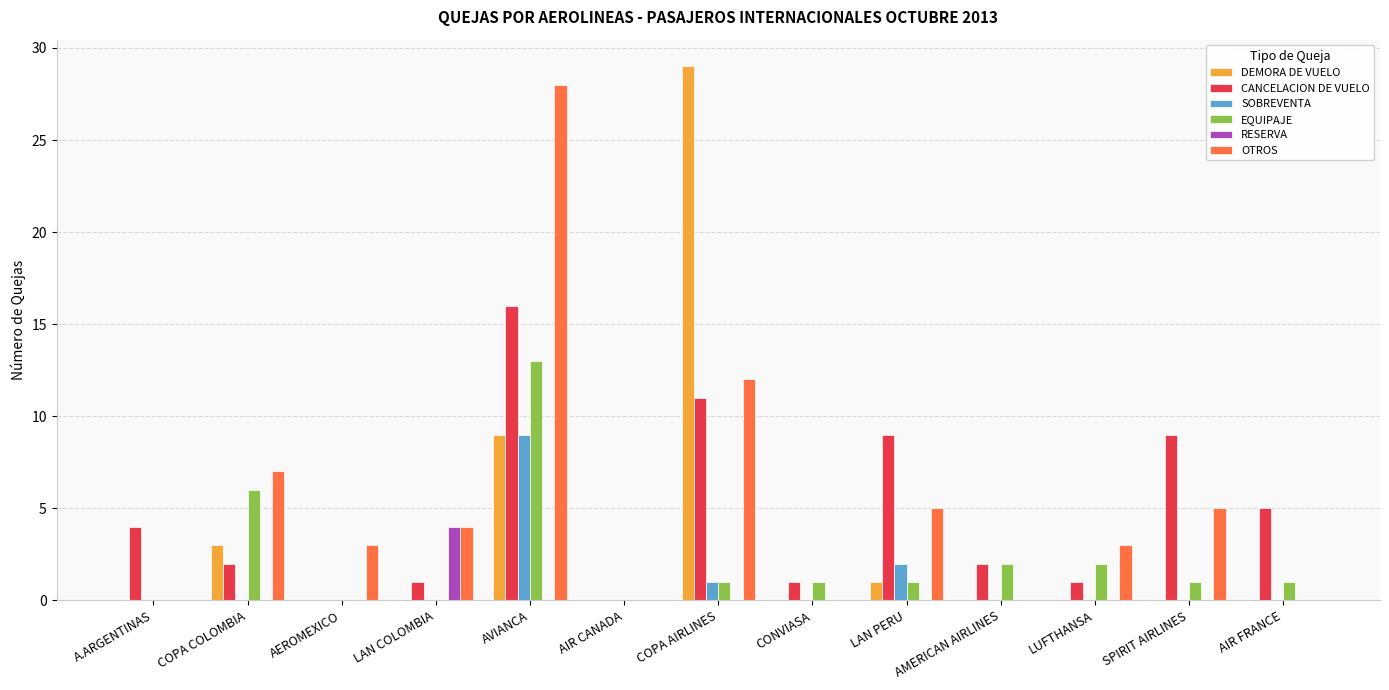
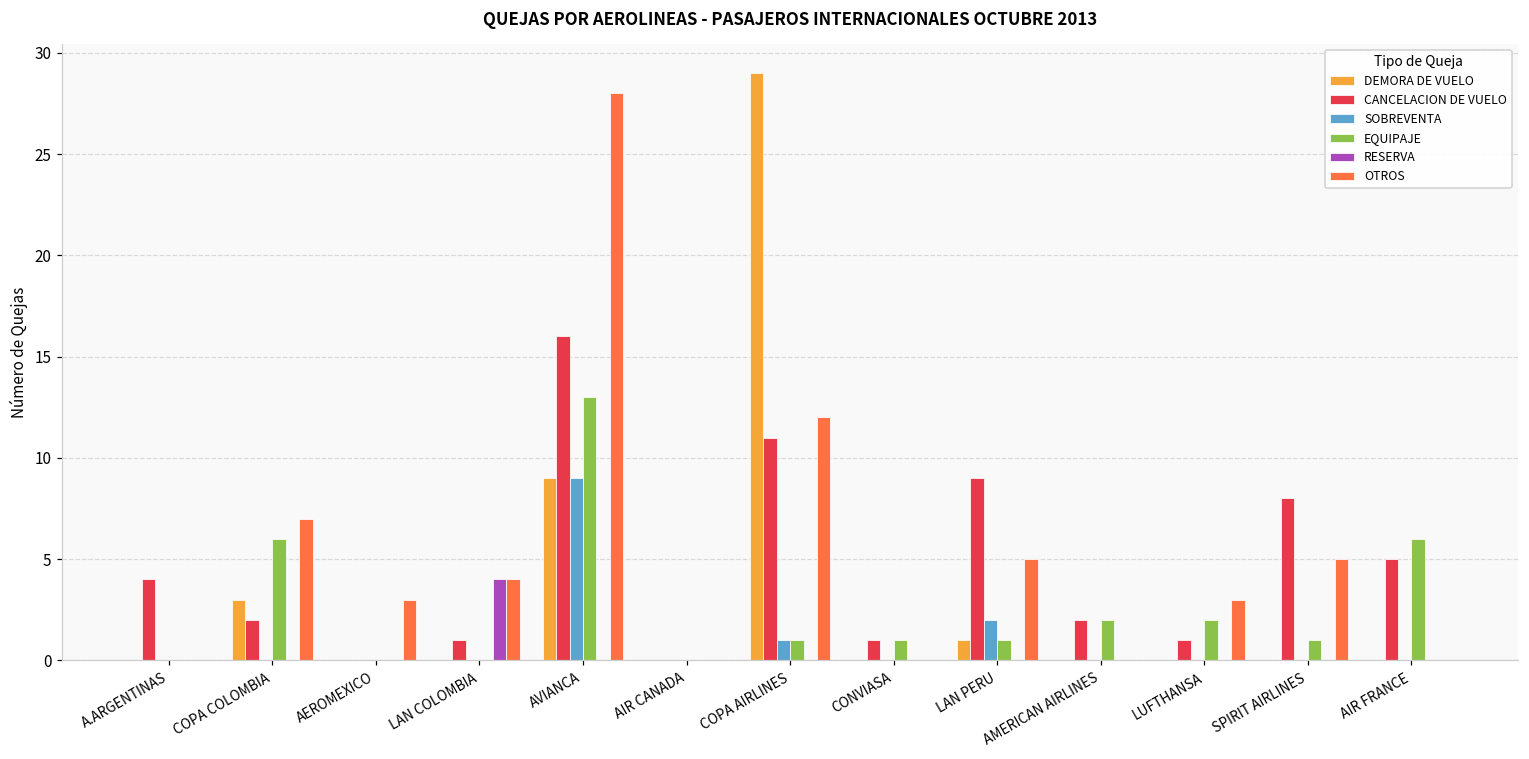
CANCELACION DE VUELO, SPIRIT AIRLINES: 9 -> 8
EQUIPAJE, AIR FRANCE: 1 -> 6
